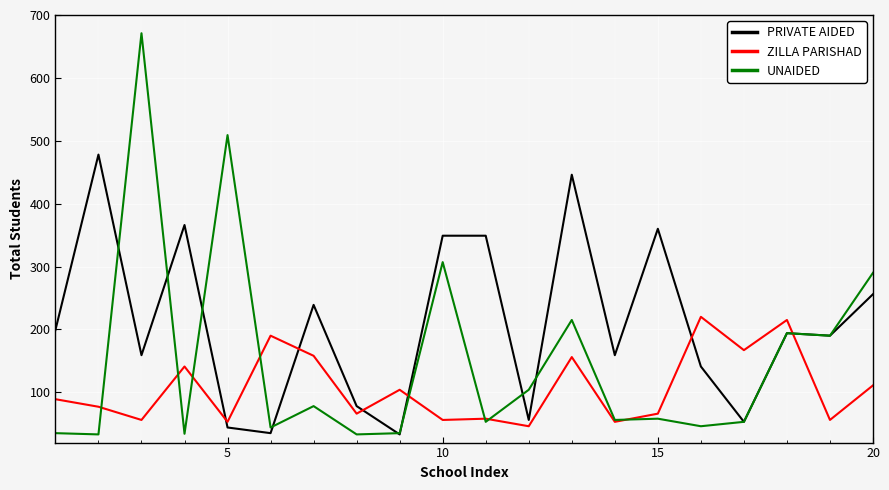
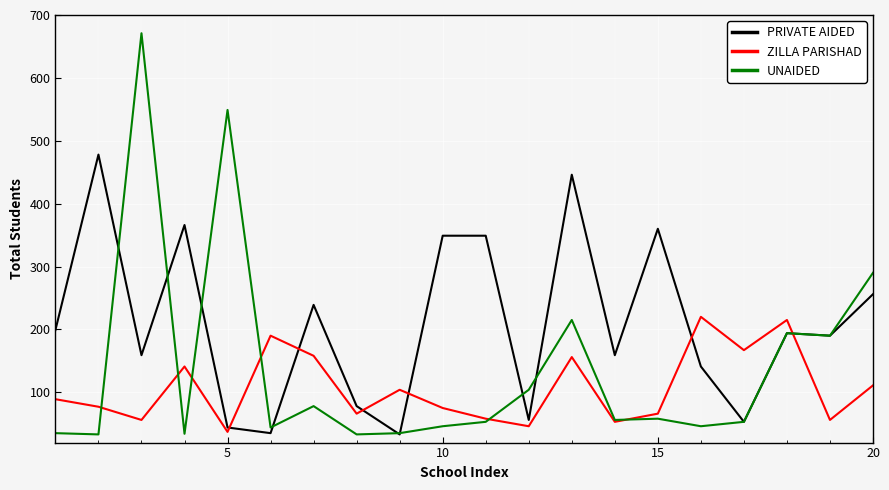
ZILLA PARISHAD, 5: 50 -> 40
UNAIDED, 5: 510 -> 550
ZILLA PARISHAD, 10: 60 -> 80
UNAIDED, 10: 310 -> 50
